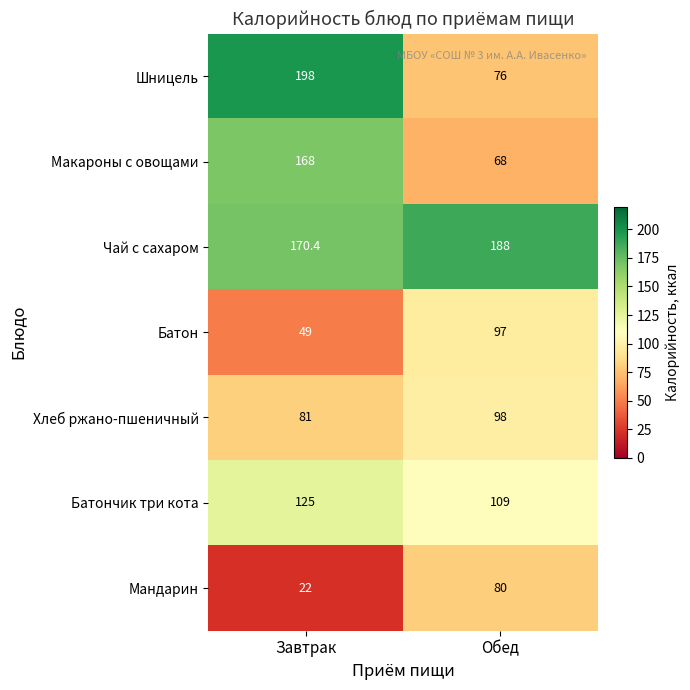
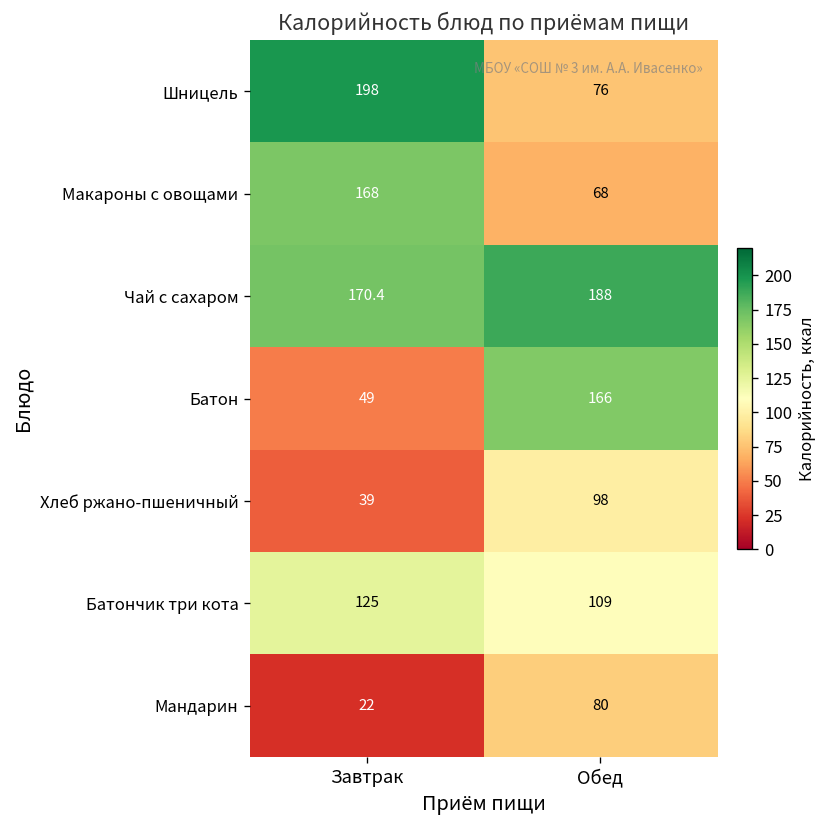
Батон, Обед: 97 -> 166
Хлеб ржано-пшеничный, Завтрак: 81 -> 39
